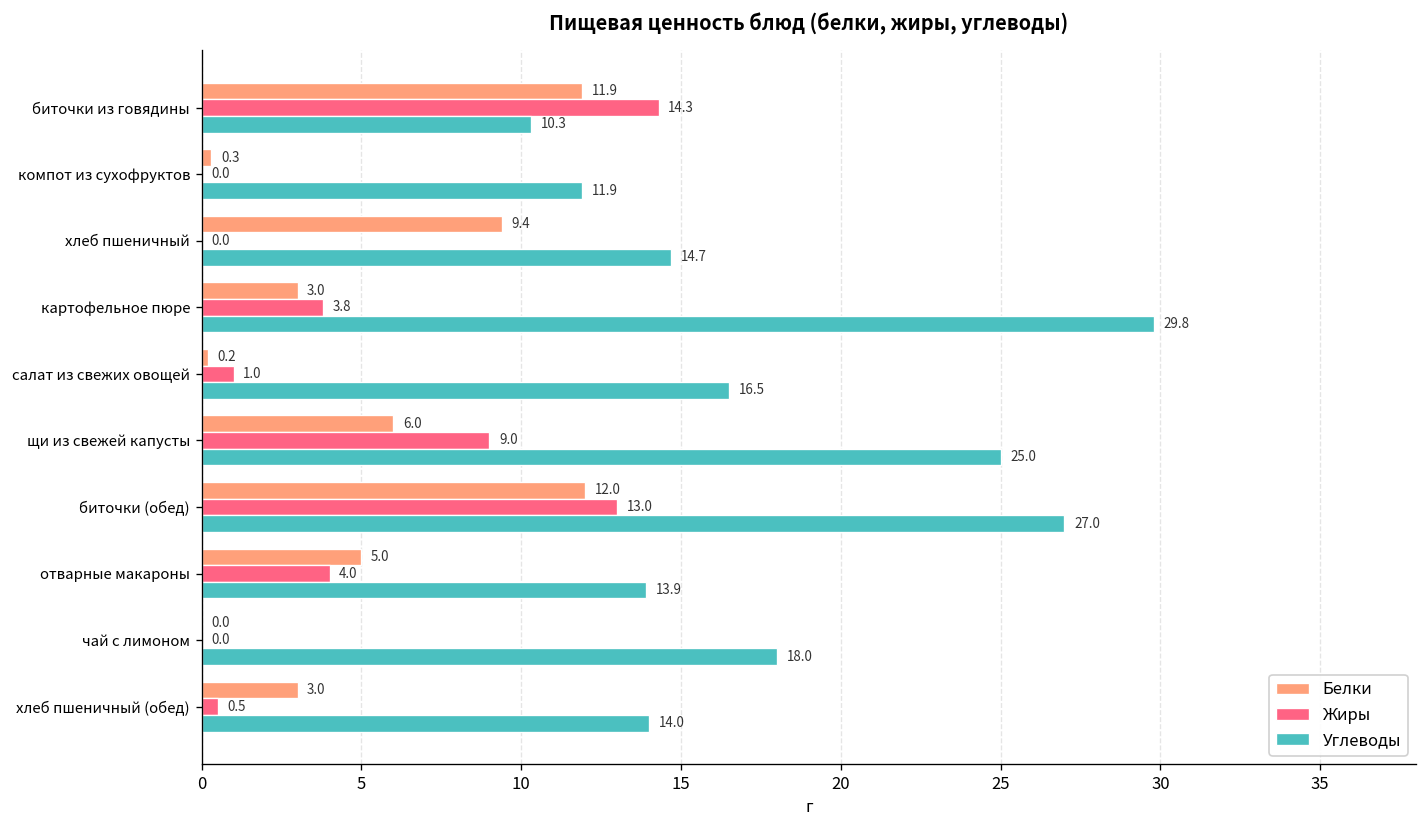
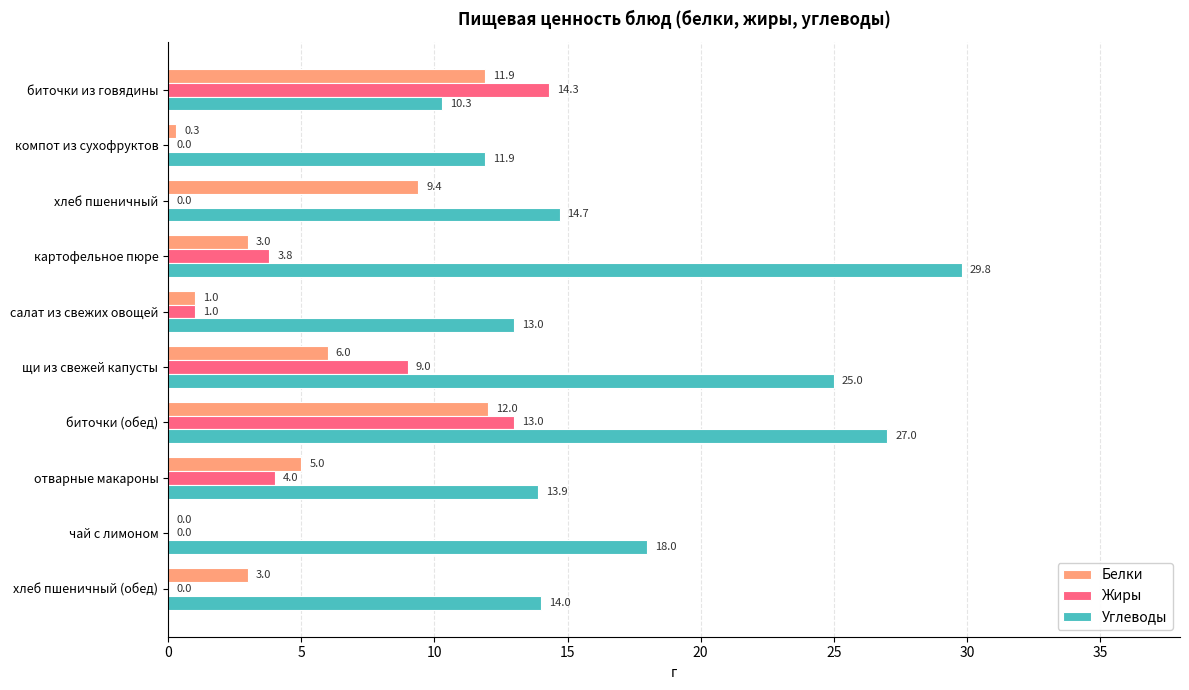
Белки, салат из свежих овощей: 0.2 -> 1.0
Углеводы, салат из свежих овощей: 16.5 -> 13.0
Жиры, хлеб пшеничный (обед): 0.5 -> 0.0
